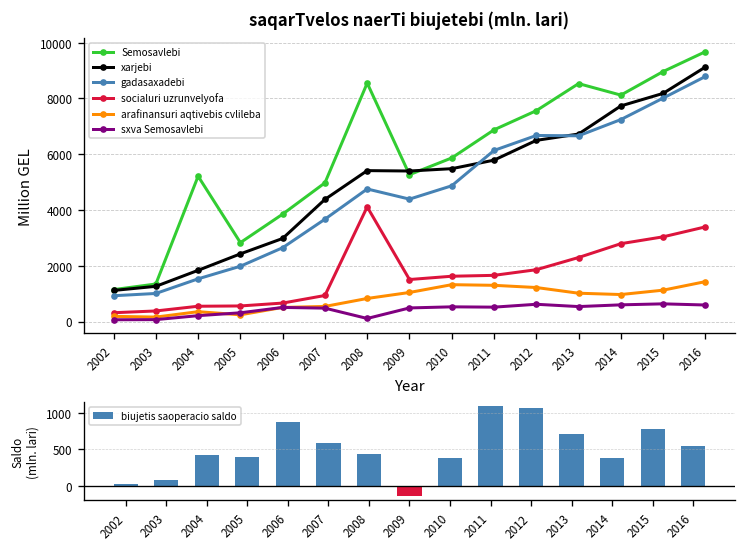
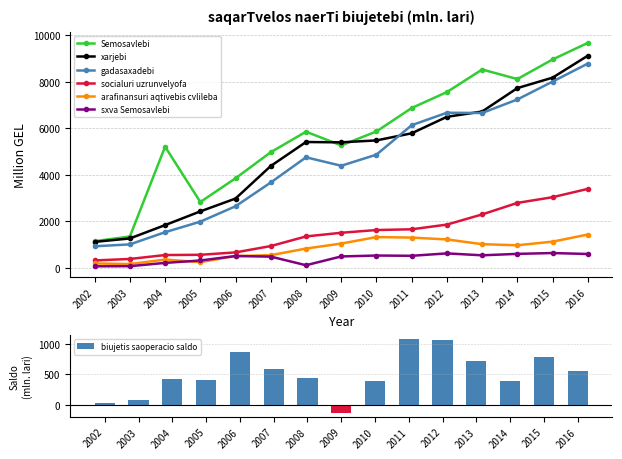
saqarTvelos naerTi biujetebi (mln. lari), Semosavlebi, 2008: 8500 -> 5900
saqarTvelos naerTi biujetebi (mln. lari), socialuri uzrunvelyofa, 2008: 4100 -> 1300
